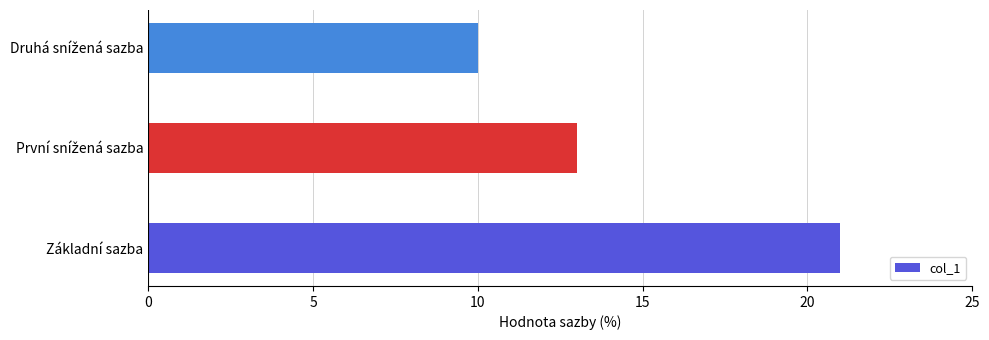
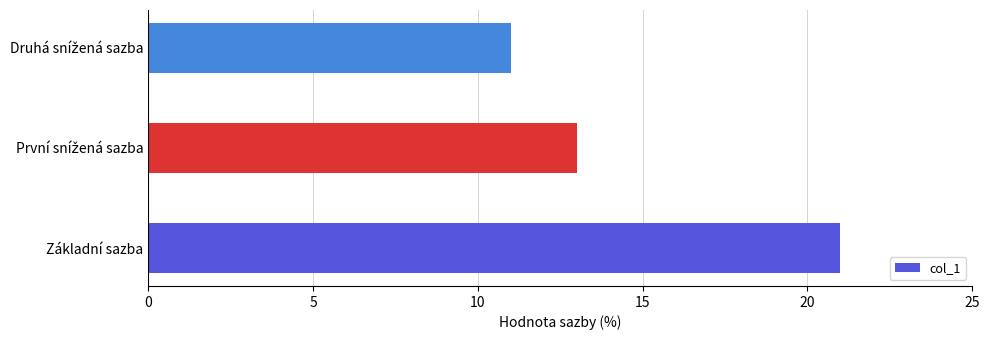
Druhá snížená sazba: 10 -> 11
